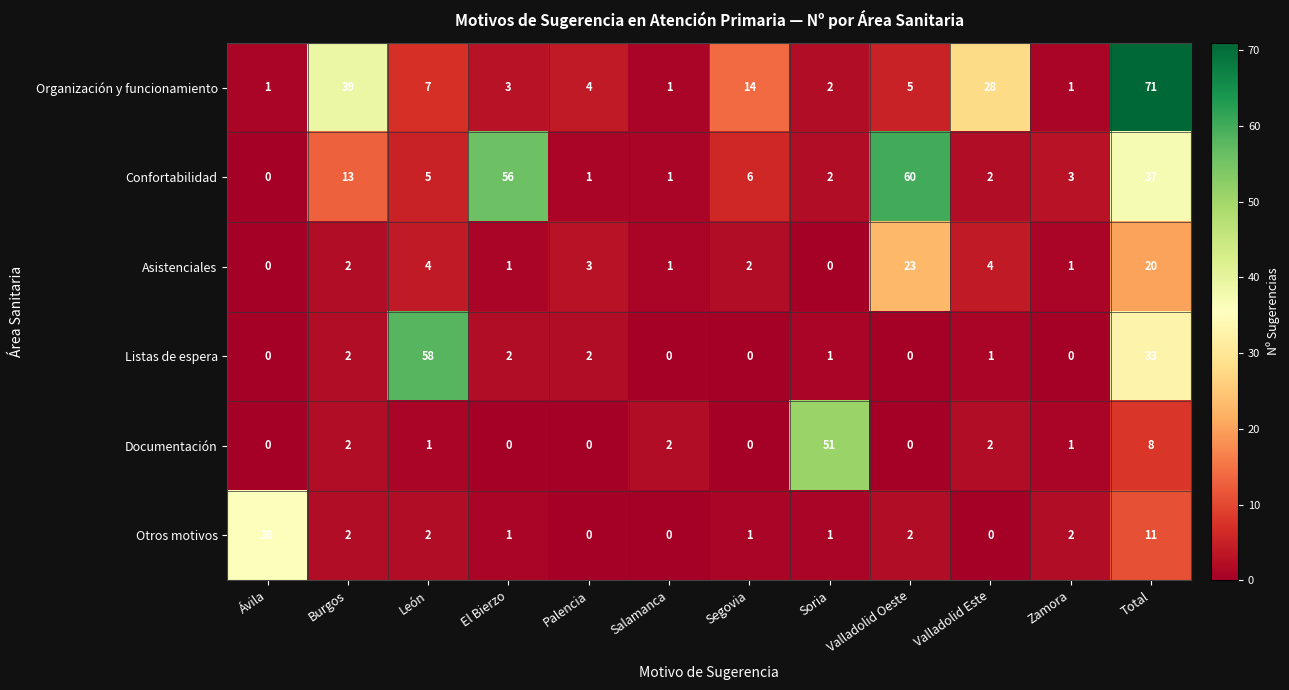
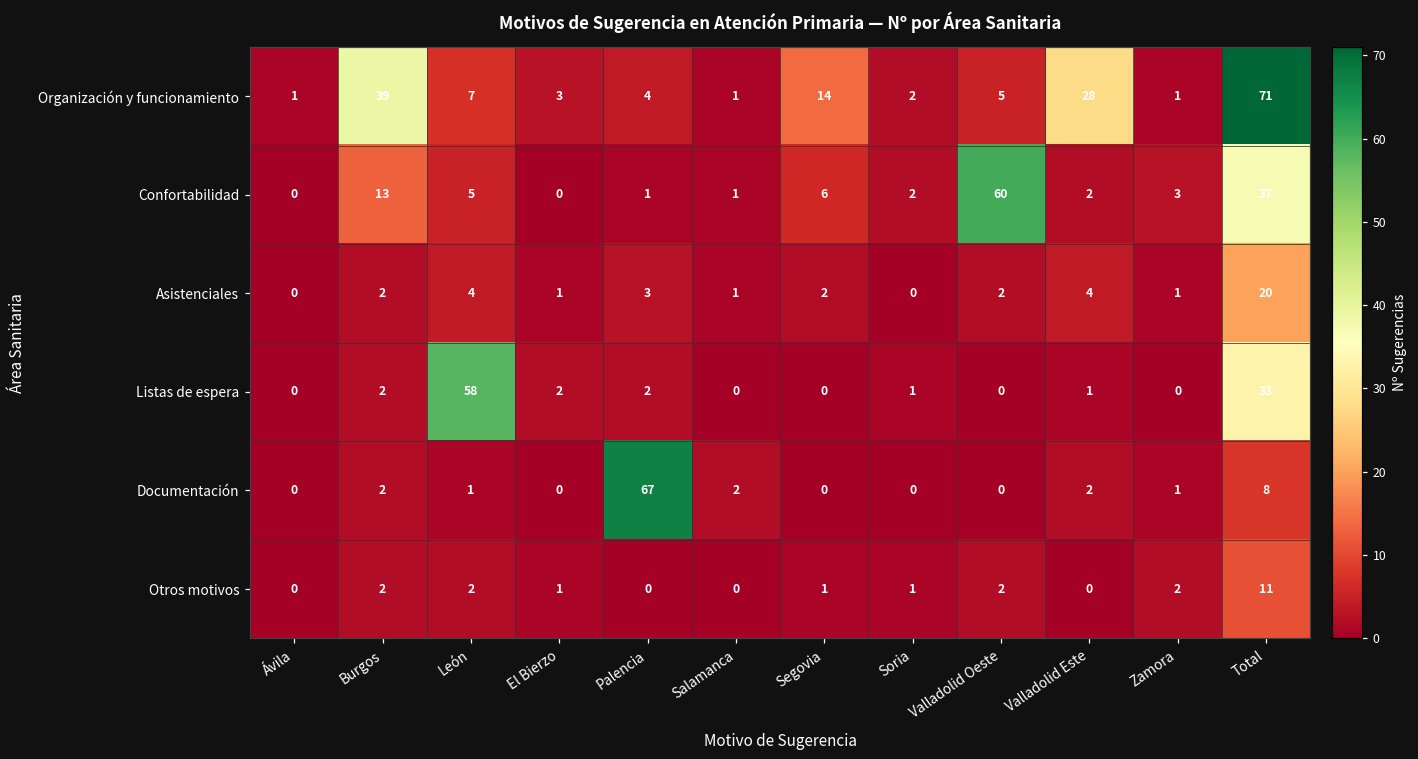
Confortabilidad, El Bierzo: 56 -> 0
Asistenciales, Valladolid Oeste: 23 -> 2
Documentación, Palencia: 0 -> 67
Documentación, Soria: 51 -> 0
Otros motivos, Ávila: 36 -> 0
